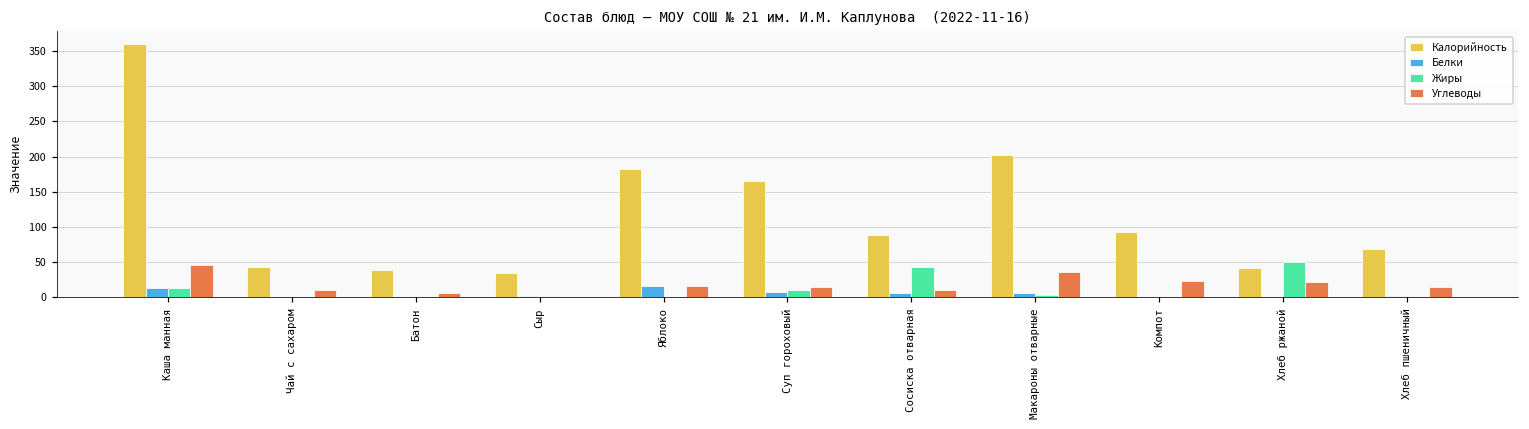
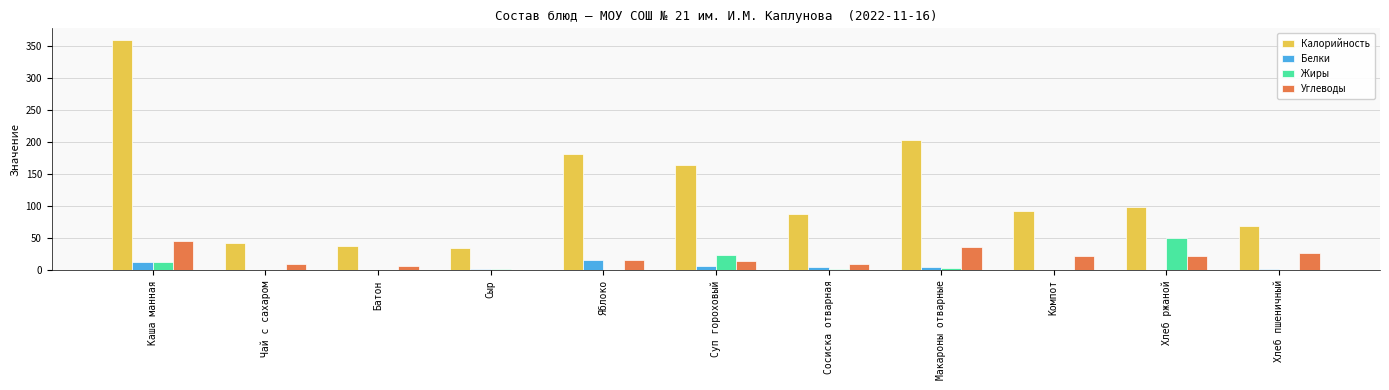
Жиры, Суп гороховый: 10 -> 20
Жиры, Сосиска отварная: 40 -> 0
Калорийность, Хлеб ржаной: 40 -> 100
Углеводы, Хлеб пшеничный: 10 -> 30
